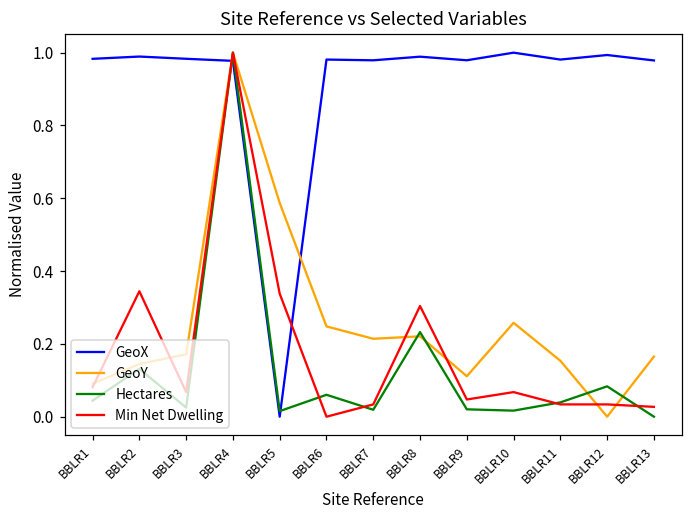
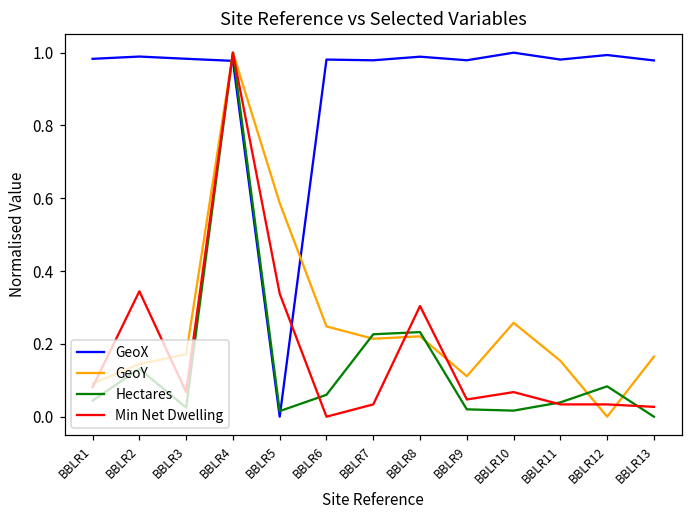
Hectares, BBLR7: 0.02 -> 0.23
